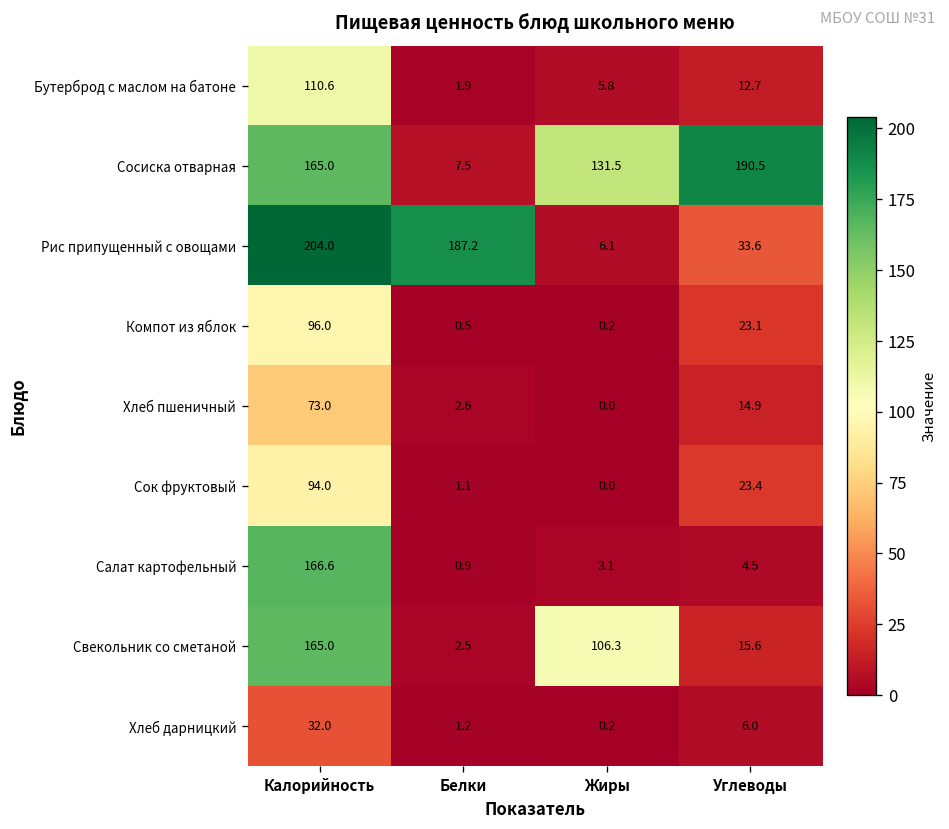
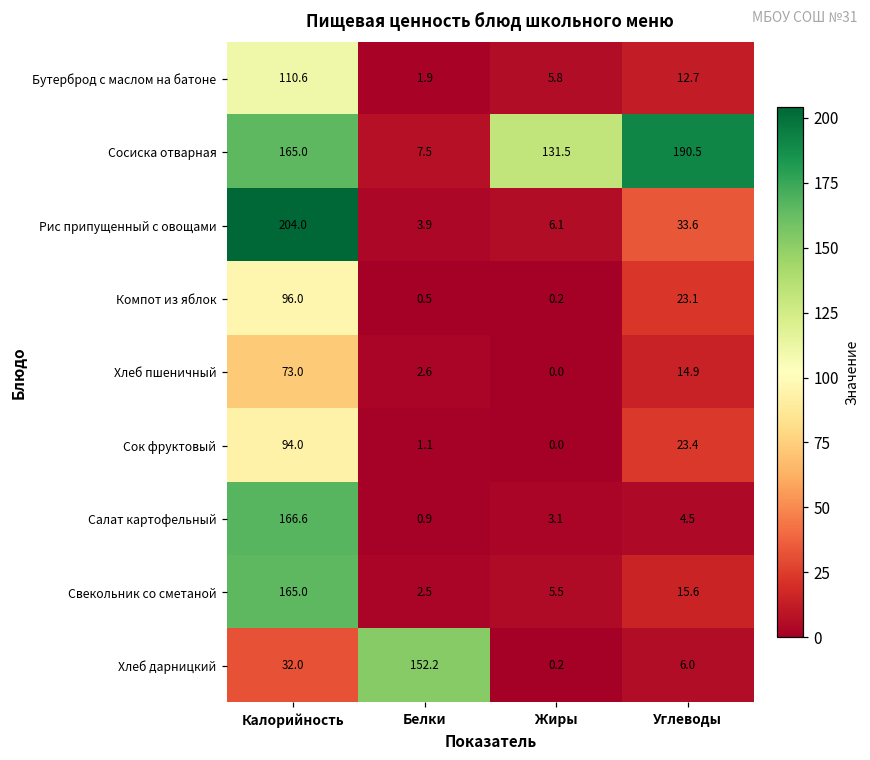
Рис припущенный с овощами, Белки: 187.2 -> 3.9
Свекольник со сметаной, Жиры: 106.3 -> 5.5
Хлеб дарницкий, Белки: 1.2 -> 152.2
